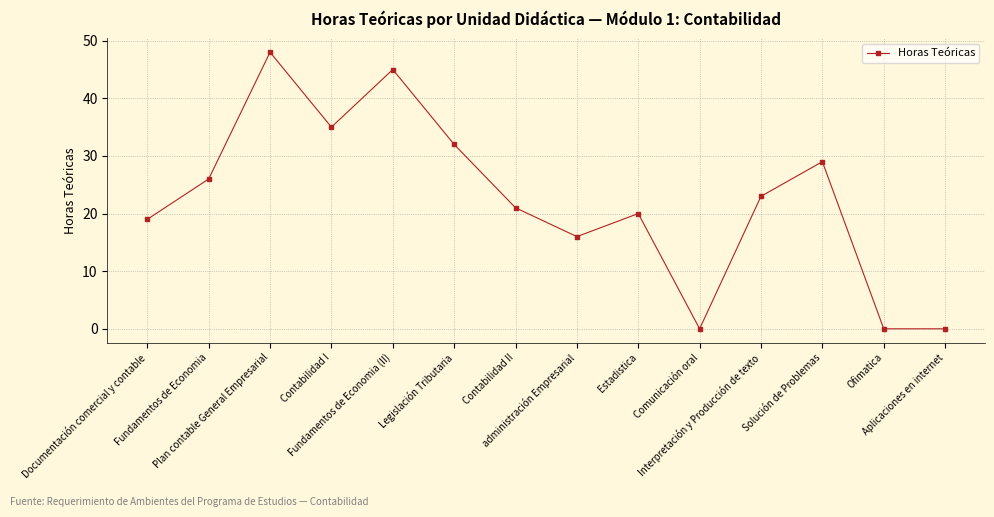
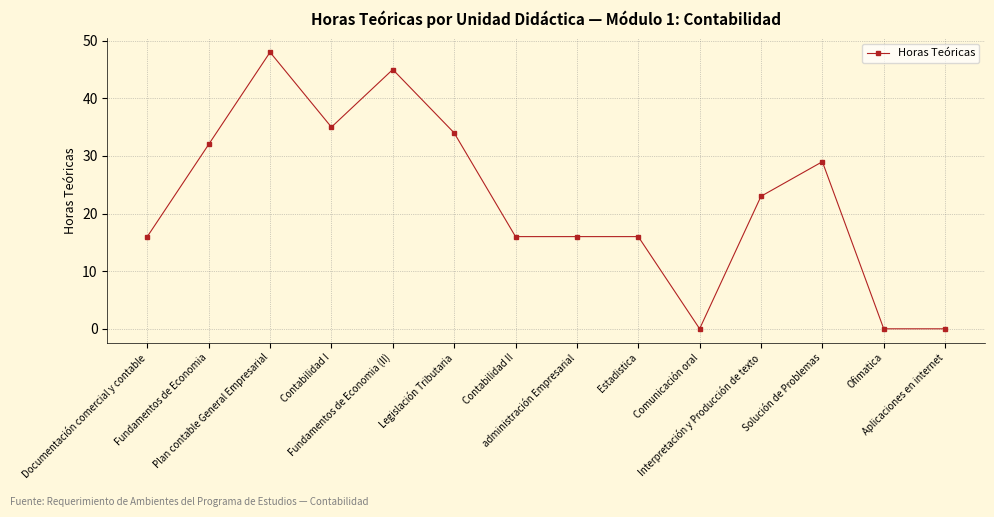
Documentación comercial y contable: 19 -> 16
Fundamentos de Economia: 26 -> 32
Legislación Tributaria: 32 -> 34
Contabilidad II: 21 -> 16
Estadistica: 20 -> 16
